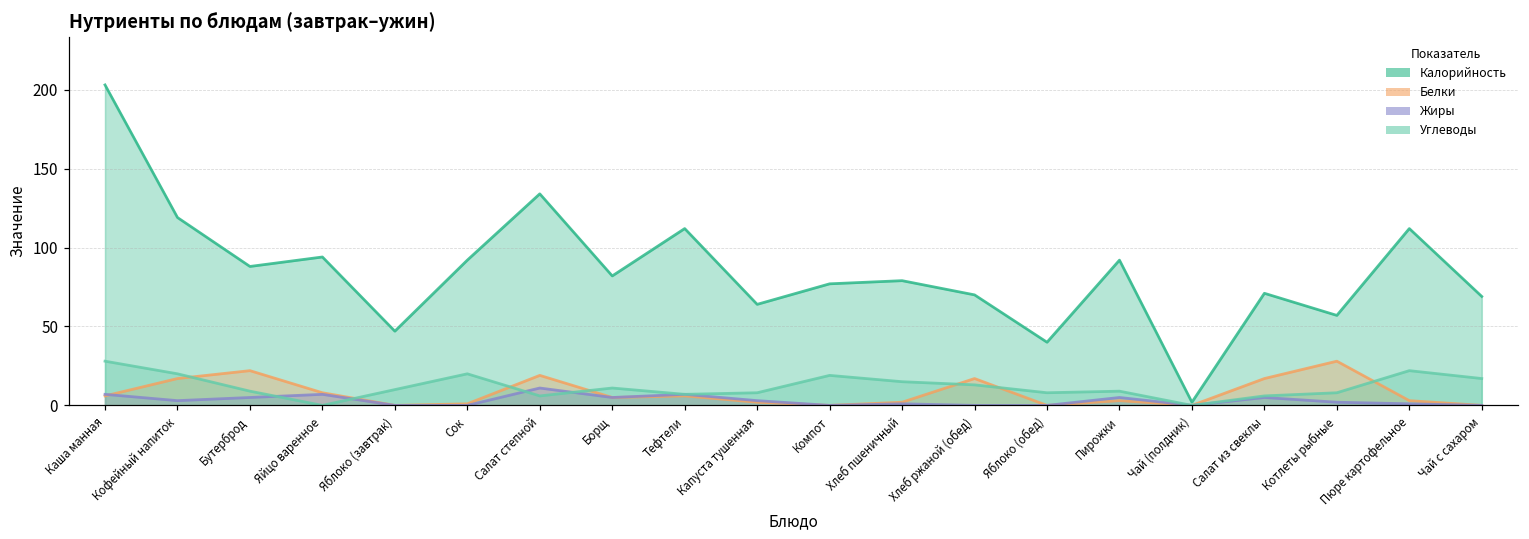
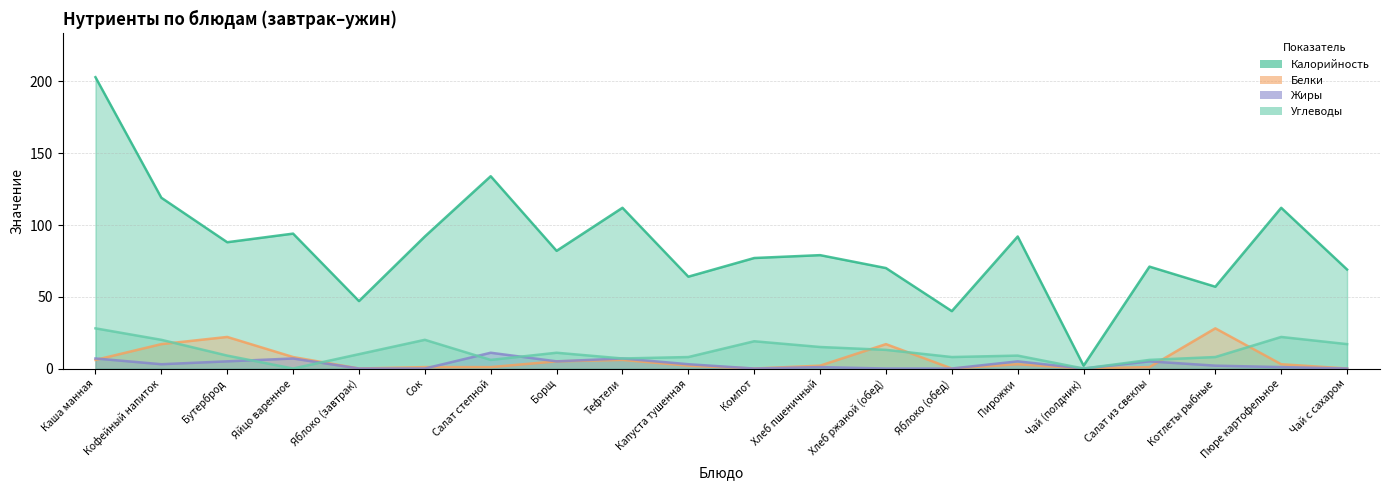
Белки, Салат степной: 19 -> 1
Белки, Салат из свеклы: 17 -> 1
